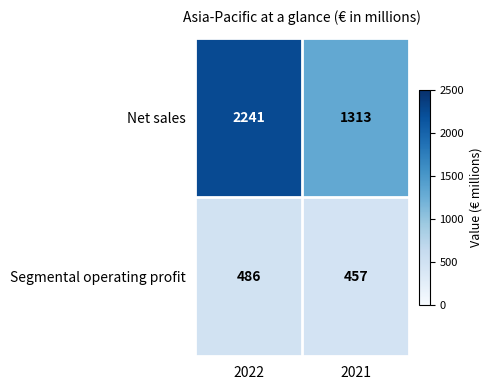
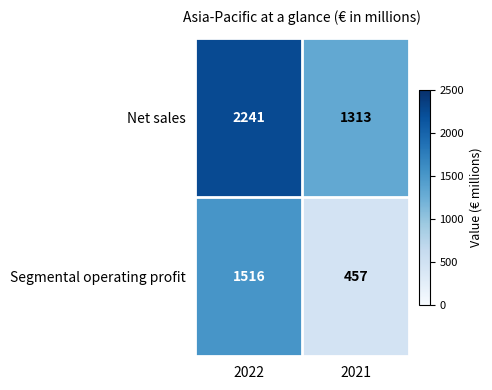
Segmental operating profit, 2022: 486 -> 1516
